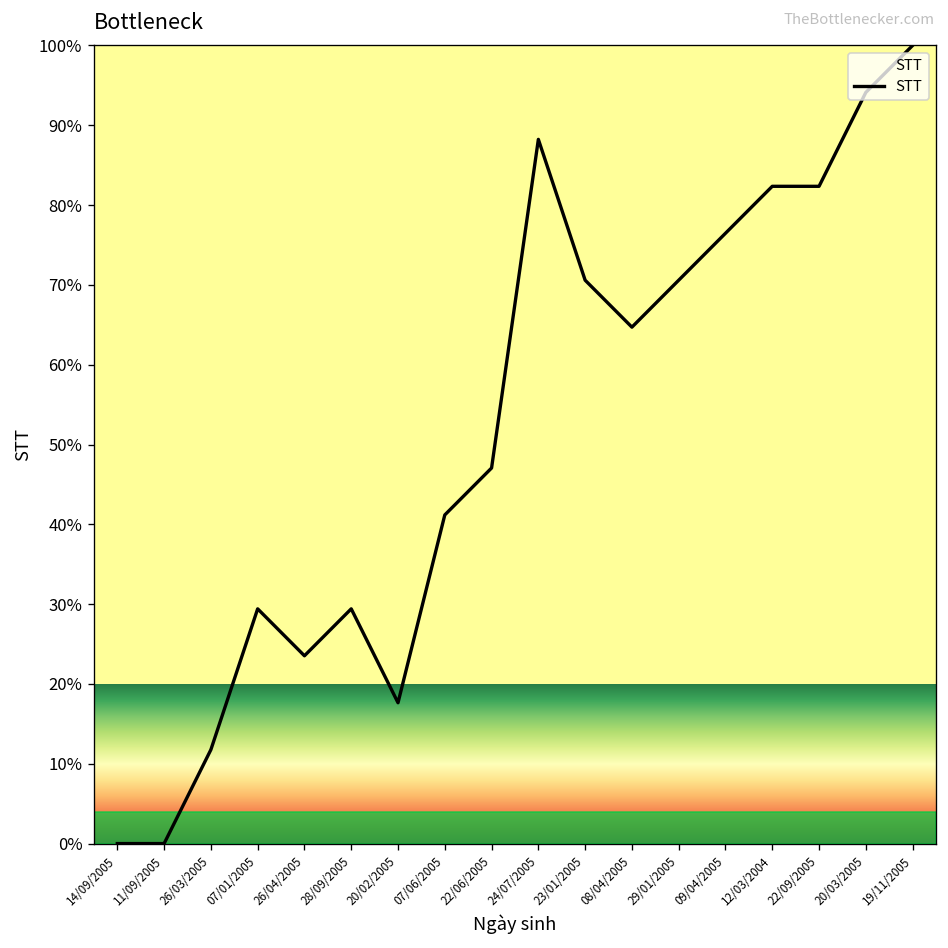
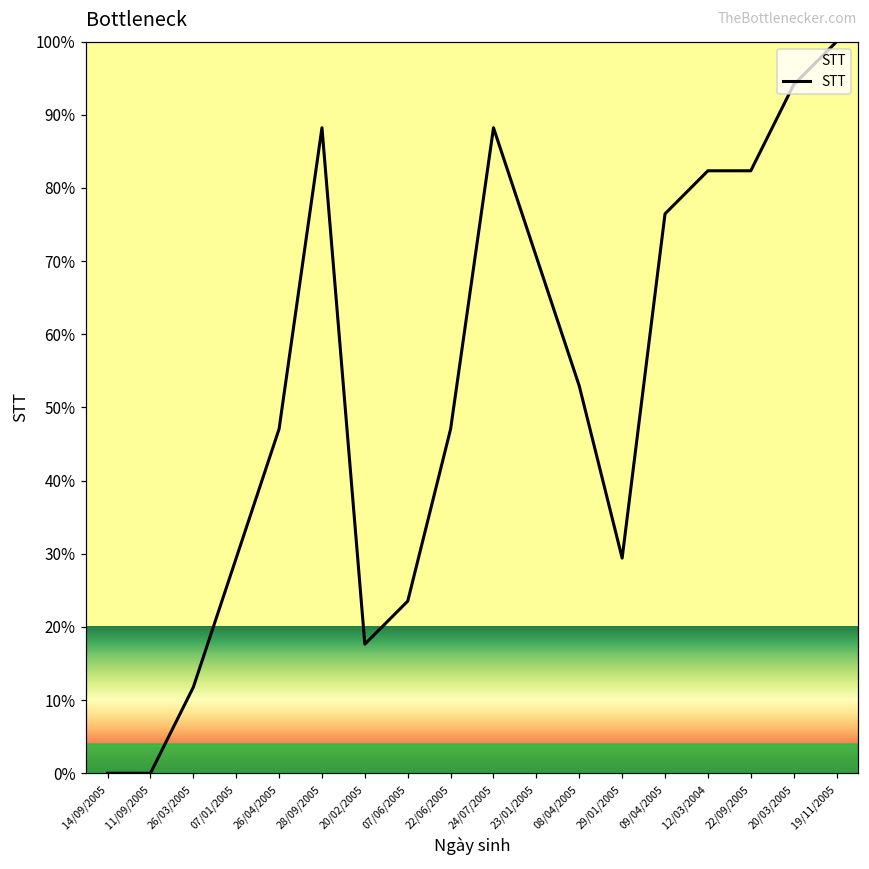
26/04/2005: 24% -> 47%
28/09/2005: 29% -> 88%
07/06/2005: 41% -> 24%
08/04/2005: 65% -> 53%
29/01/2005: 71% -> 29%
